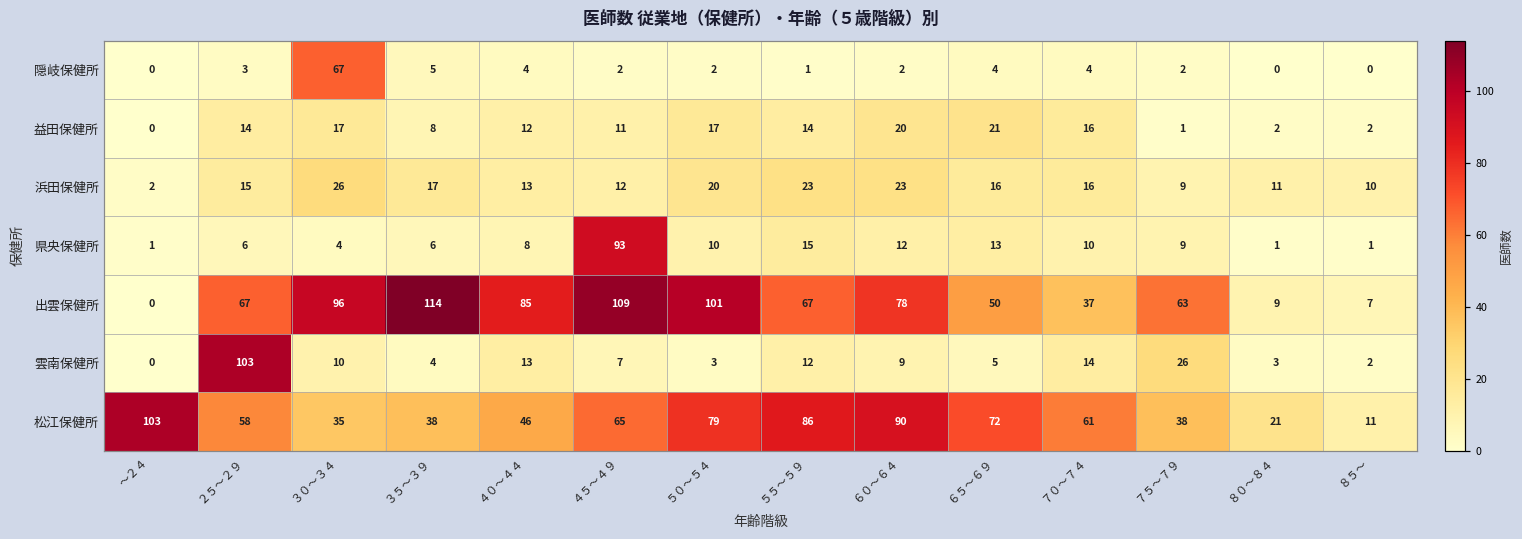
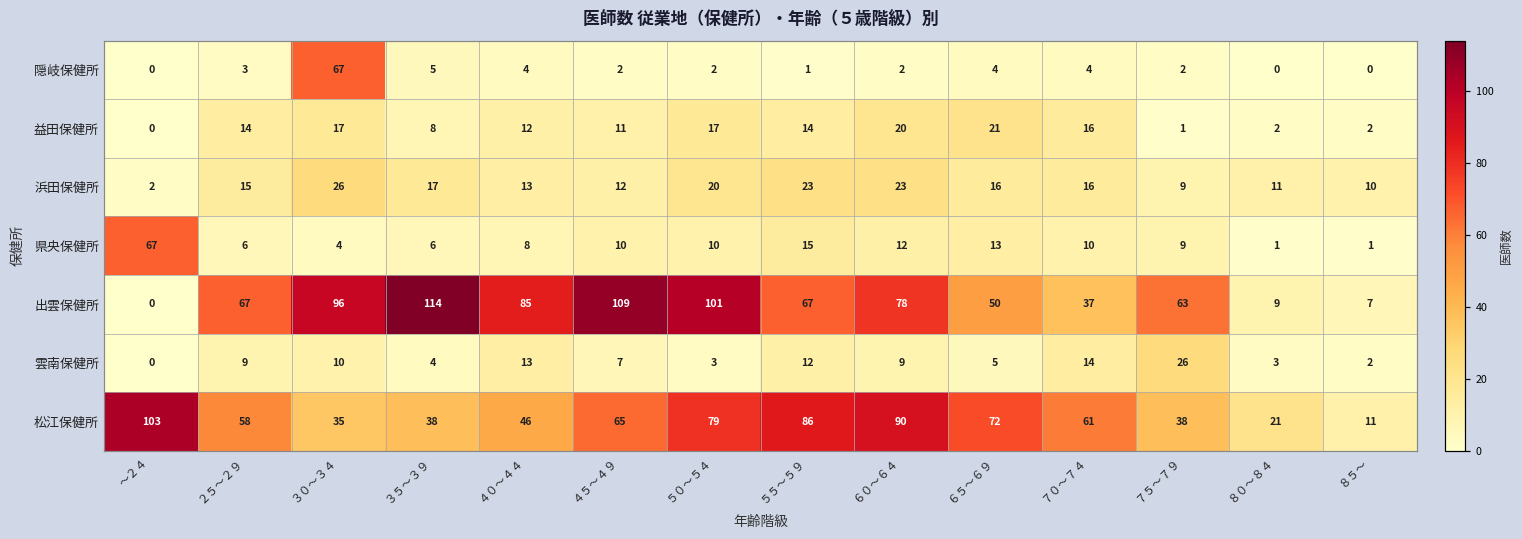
県央保健所, ～２４: 1 -> 67
県央保健所, ４５～４９: 93 -> 10
雲南保健所, ２５～２９: 103 -> 9
